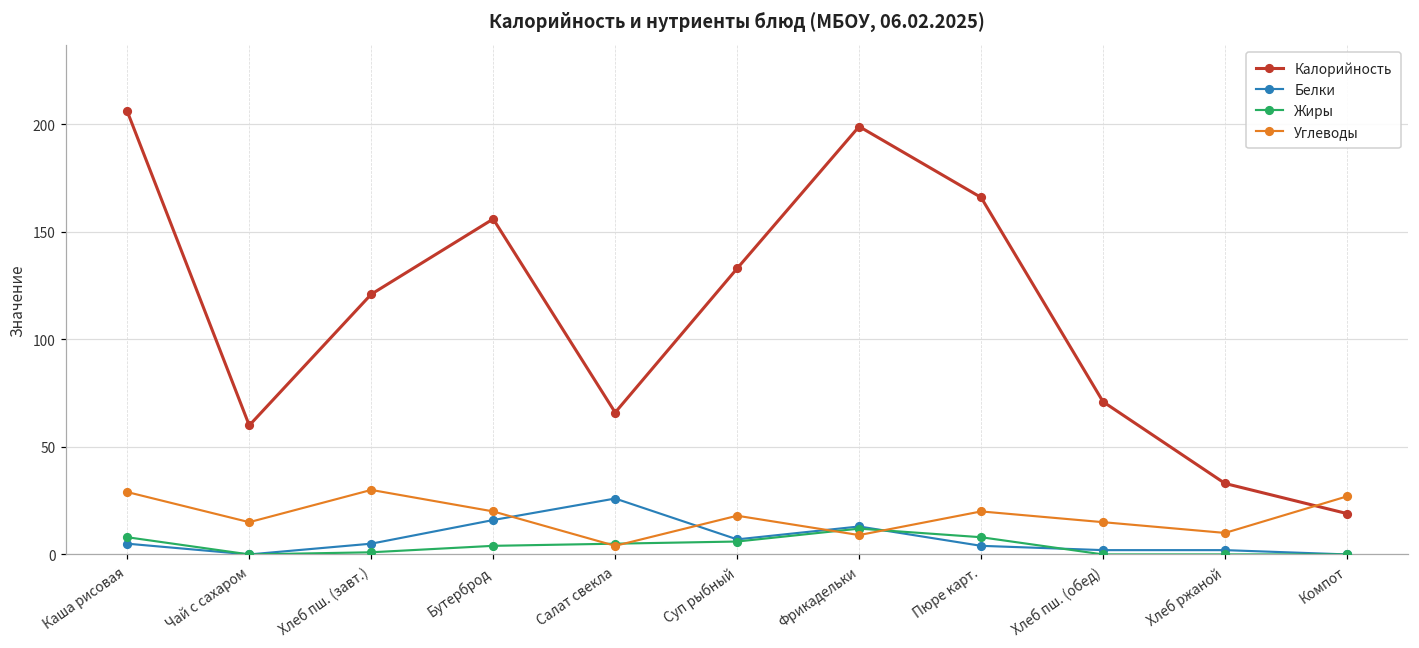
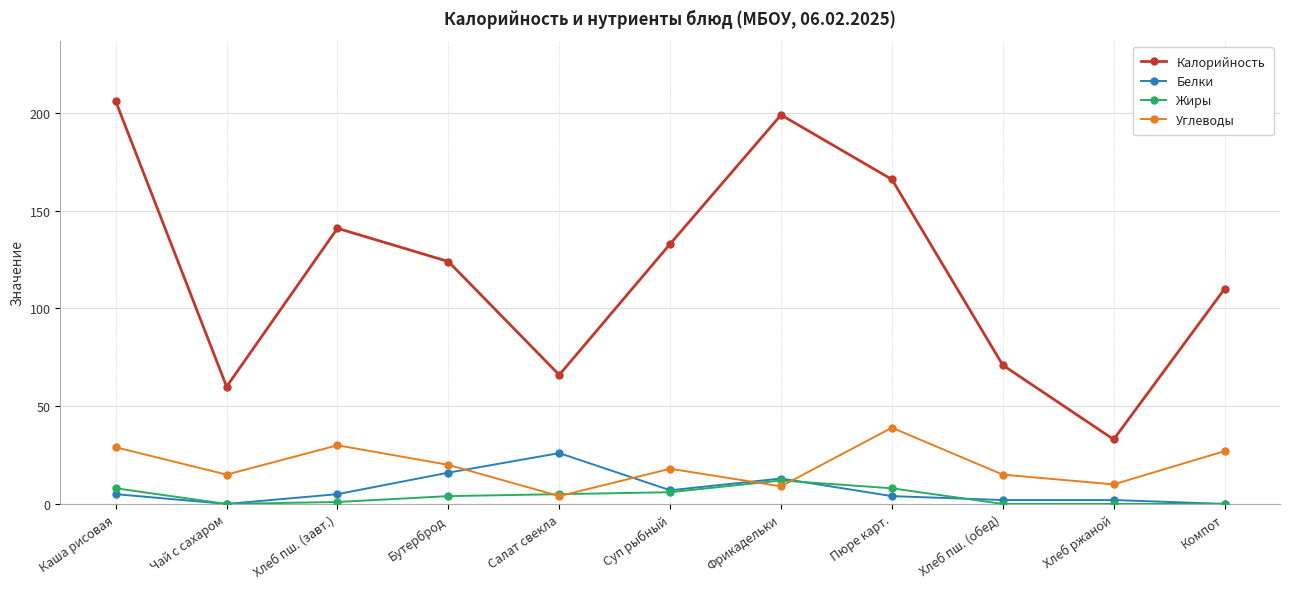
Калорийность, Хлеб пш. (завт.): 121 -> 141
Калорийность, Бутерброд: 156 -> 124
Углеводы, Пюре карт.: 20 -> 39
Калорийность, Компот: 19 -> 110
